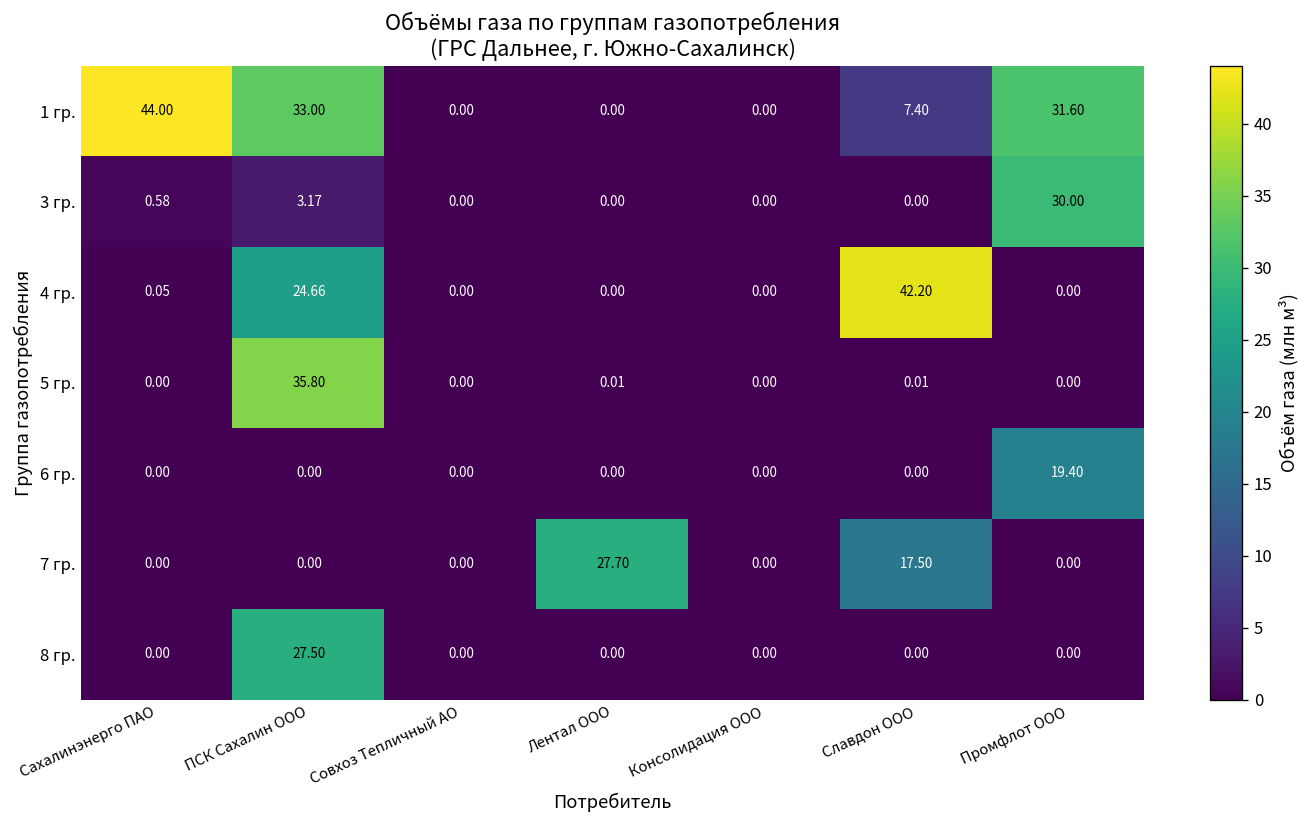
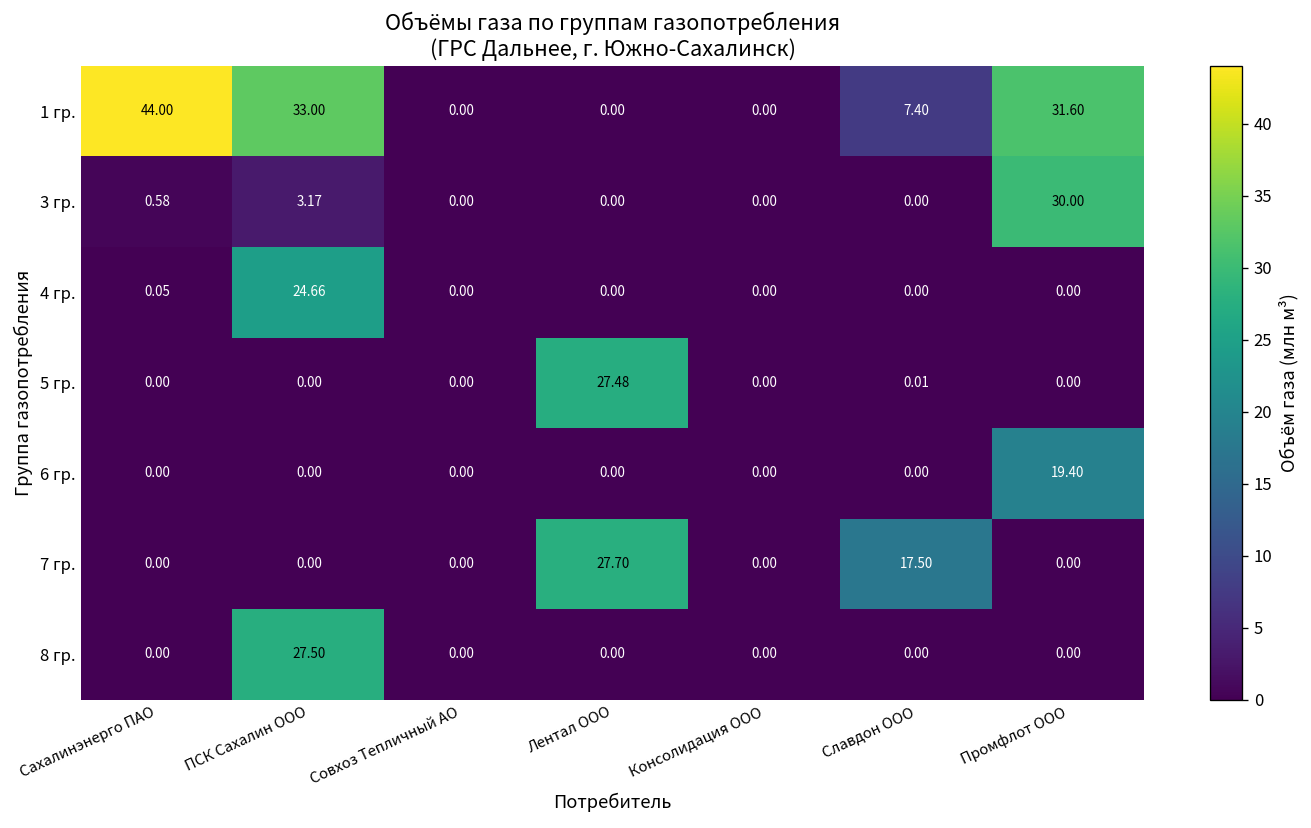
4 гр., Славдон ООО: 42.20 -> 0.00
5 гр., ПСК Сахалин ООО: 35.80 -> 0.00
5 гр., Лентал ООО: 0.01 -> 27.48
